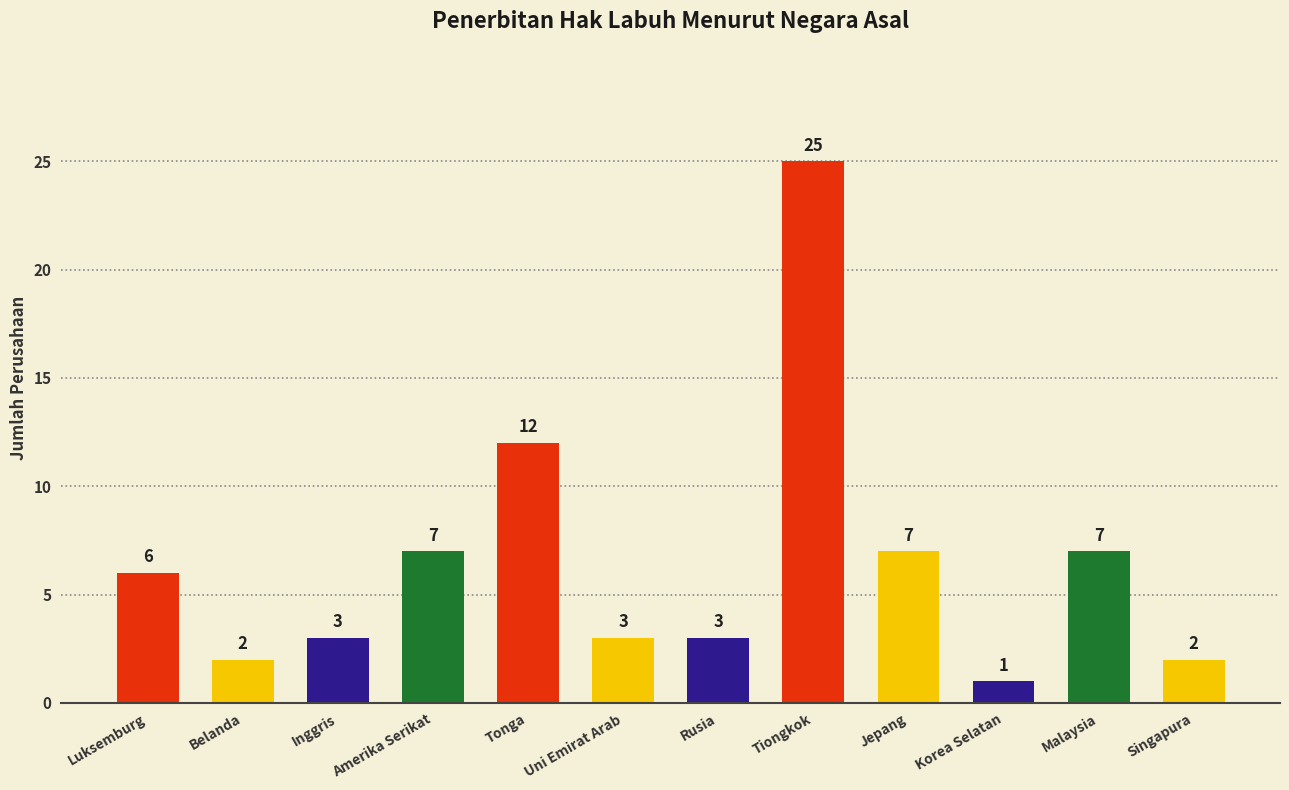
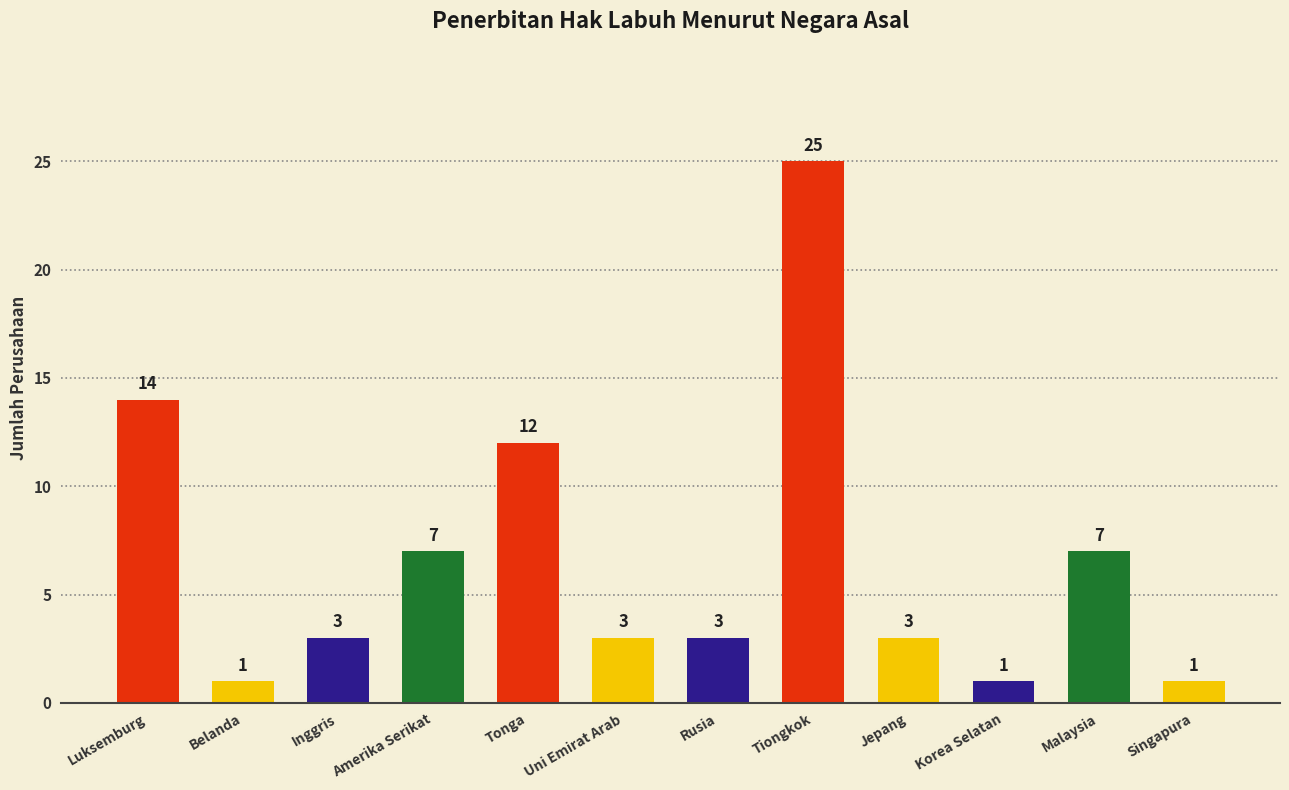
Luksemburg: 6 -> 14
Belanda: 2 -> 1
Jepang: 7 -> 3
Singapura: 2 -> 1
